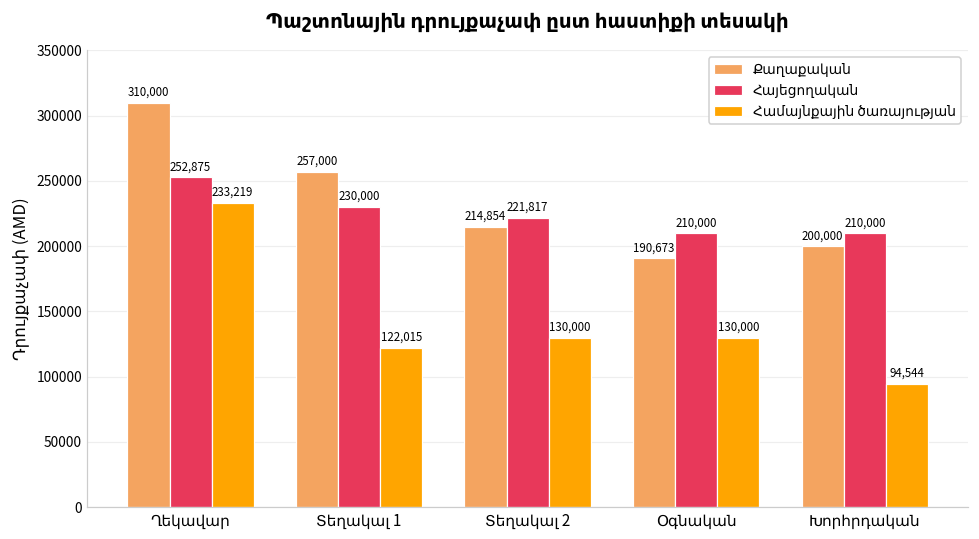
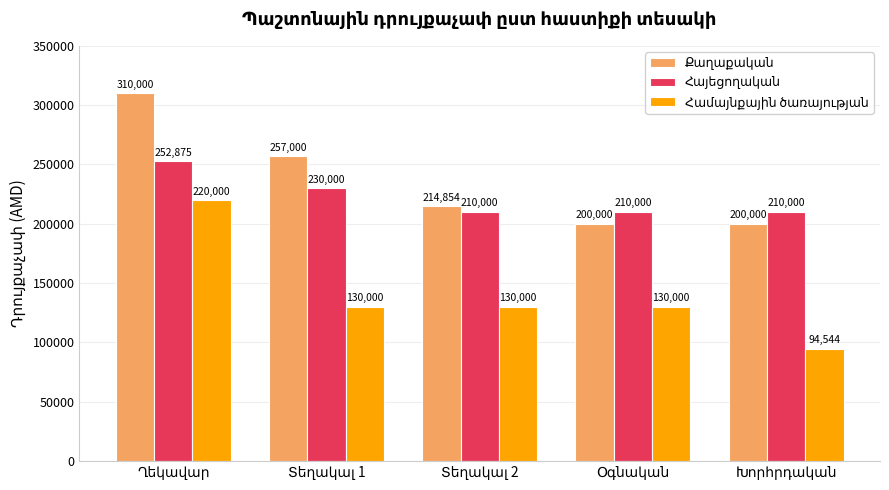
Համայնքային ծառայության, Ղեկավար: 233,219 -> 220,000
Համայնքային ծառայության, Տեղակալ 1: 122,015 -> 130,000
Հայեցողական, Տեղակալ 2: 221,817 -> 210,000
Քաղաքական, Օգնական: 190,673 -> 200,000
